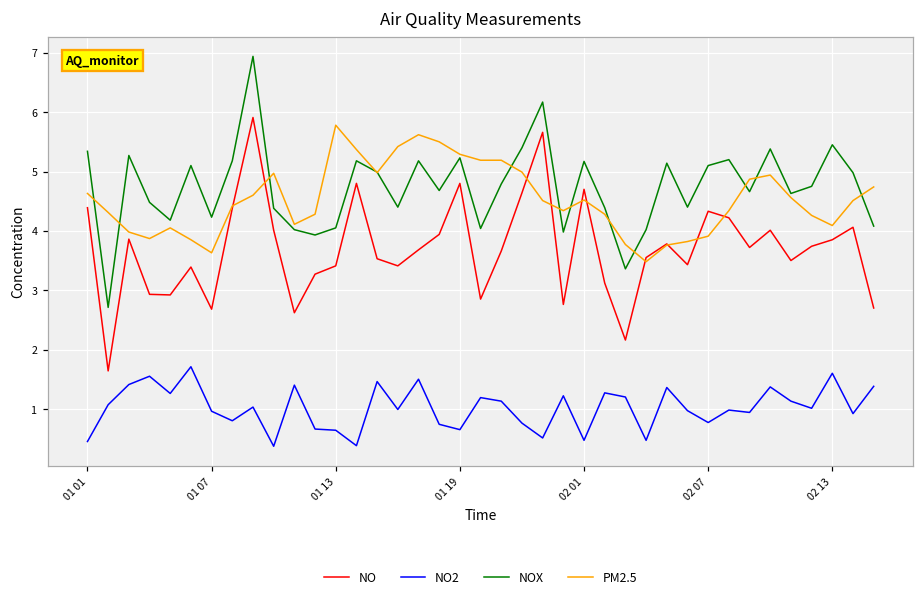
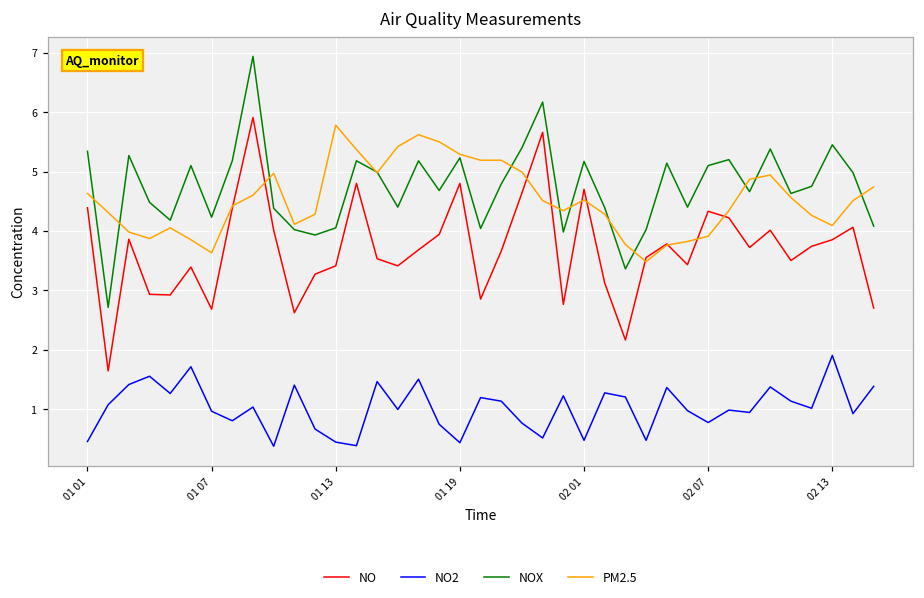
NO2, 01 13: 0.6 -> 0.4
NO2, 01 19: 0.7 -> 0.4
NO2, 02 13: 1.6 -> 1.9
